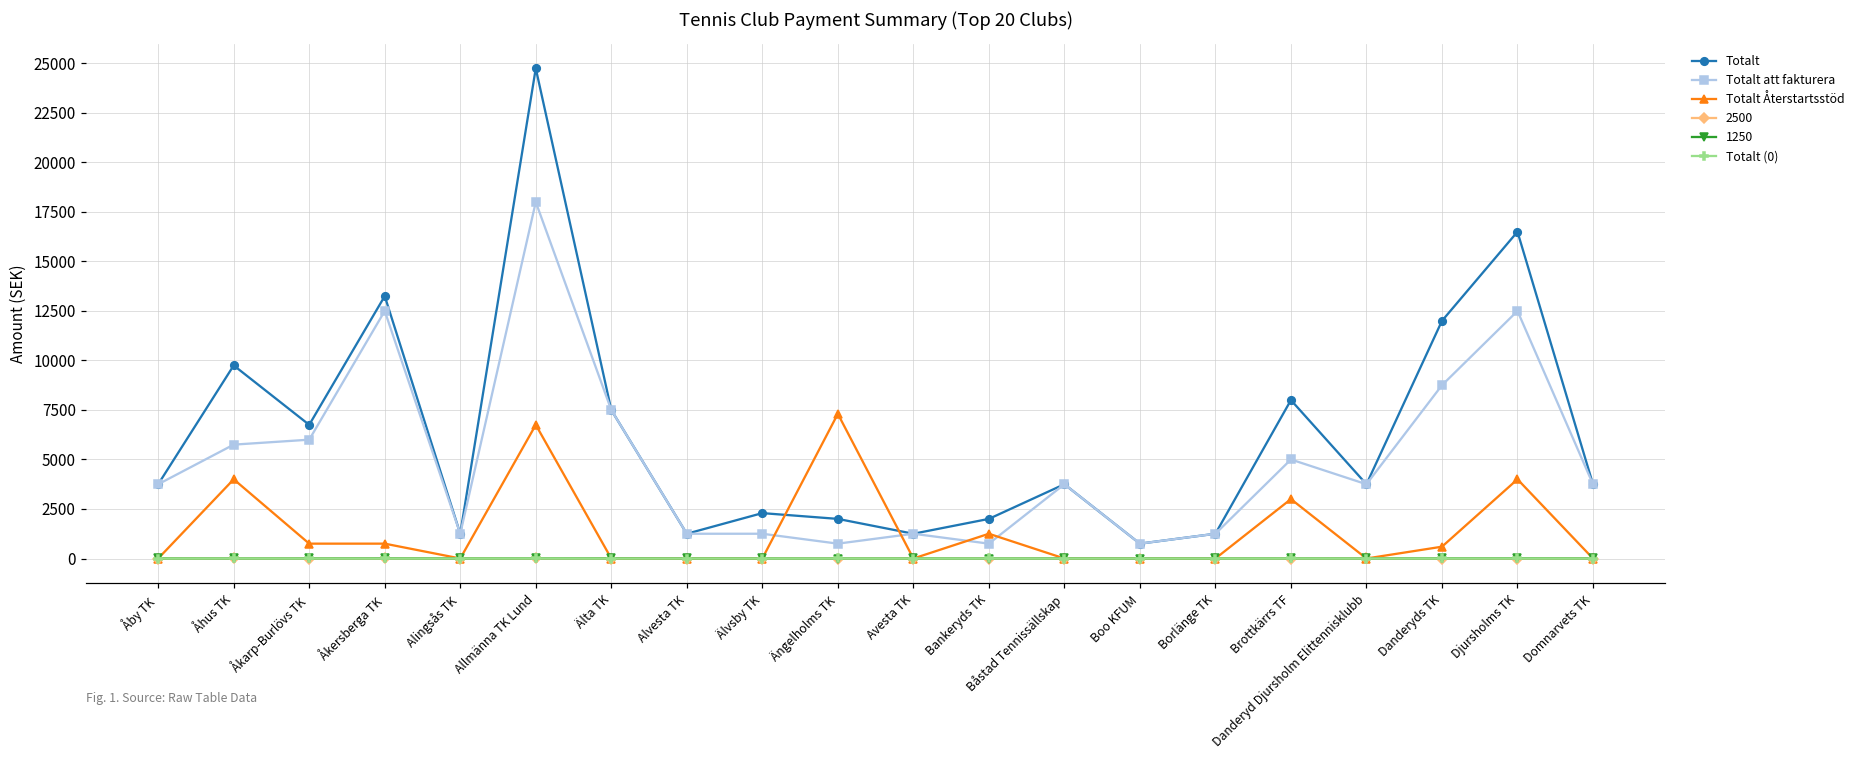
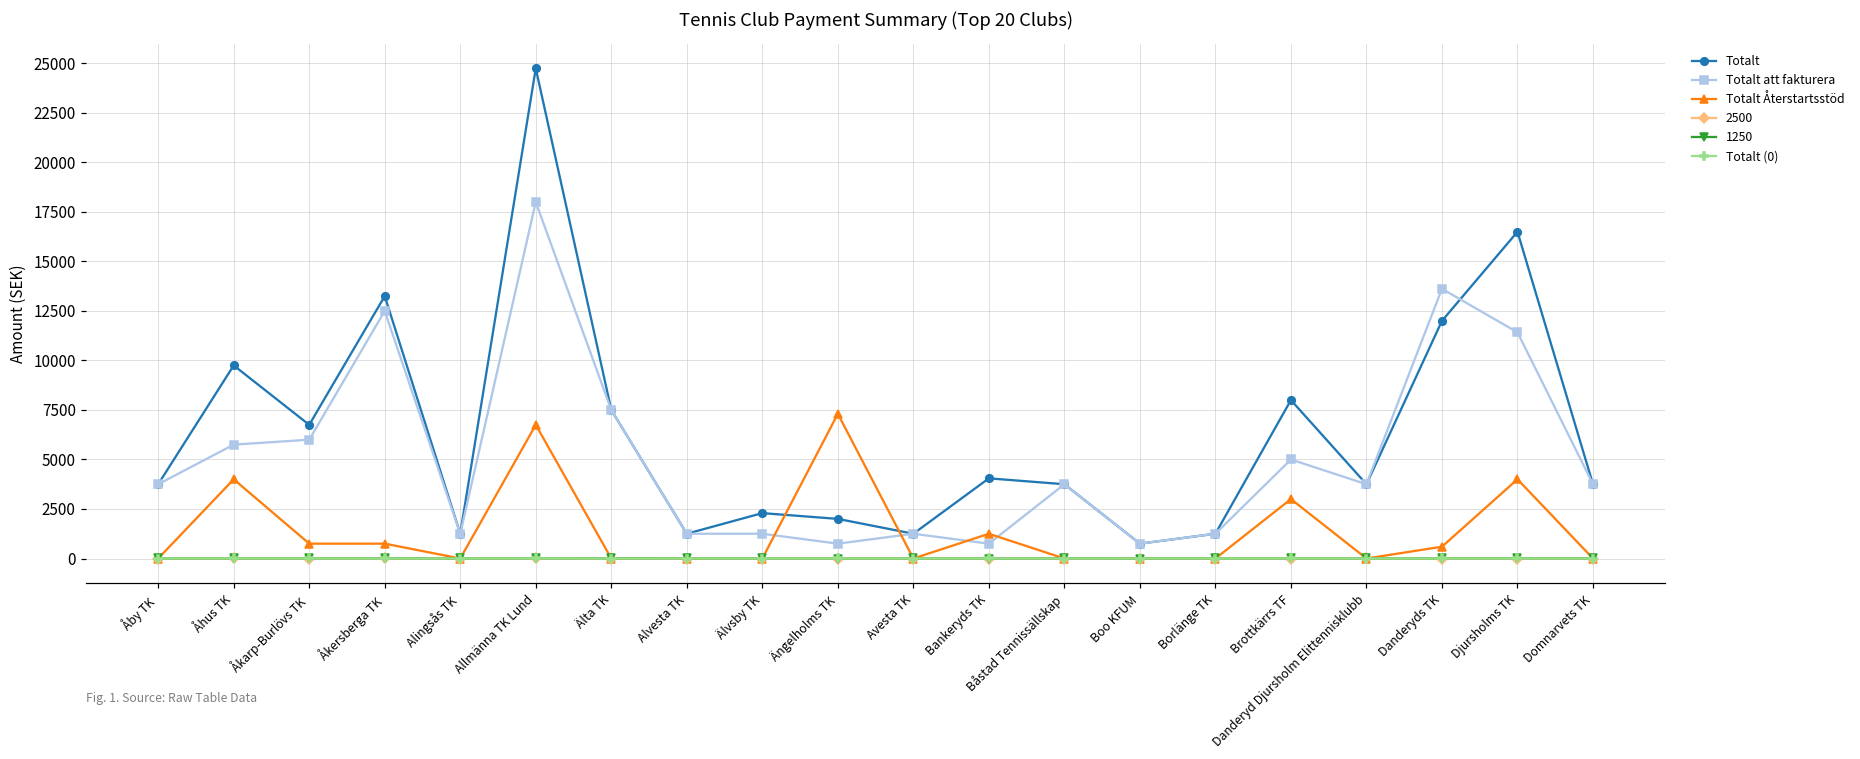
Totalt, Bankeryds TK: 2000 -> 4000
Totalt att fakturera, Danderyds TK: 8800 -> 13600
Totalt att fakturera, Djursholms TK: 12500 -> 11400
